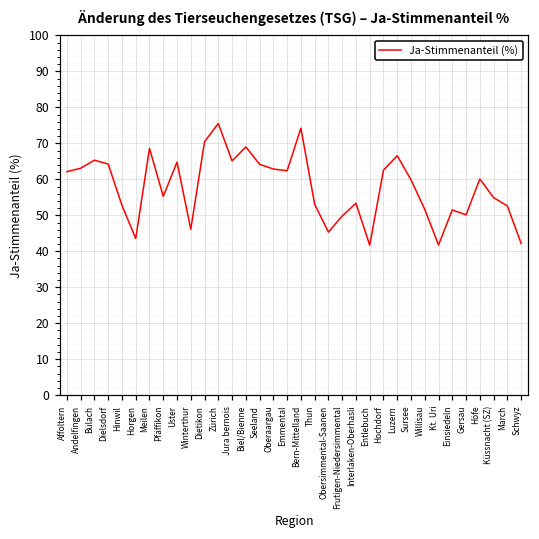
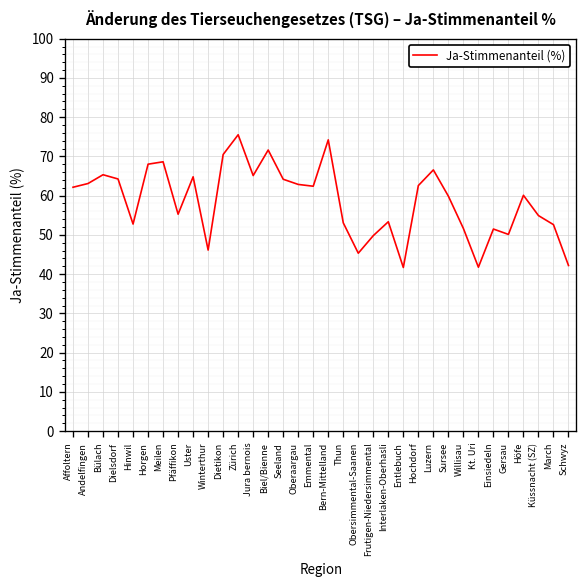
Horgen: 44 -> 68
Biel/Bienne: 69 -> 72
